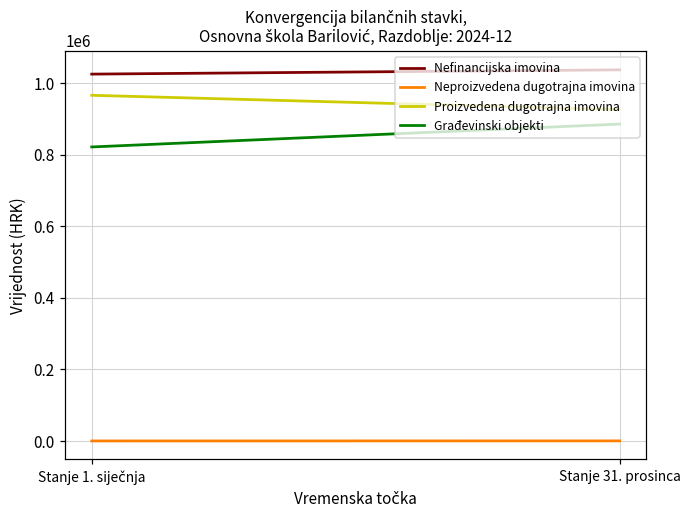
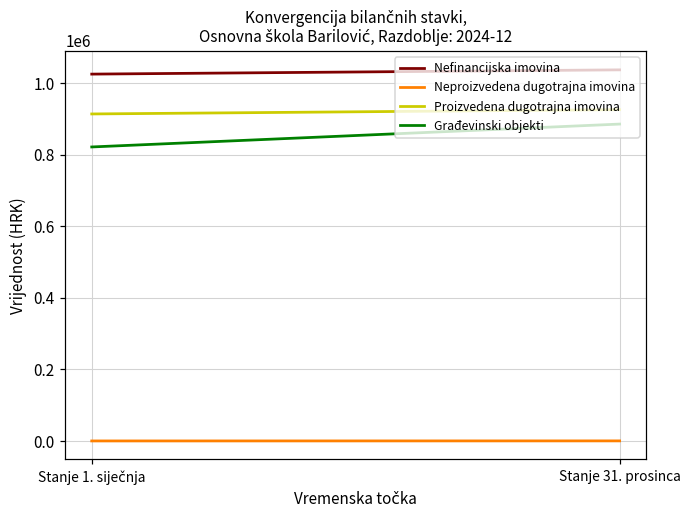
Proizvedena dugotrajna imovina, Stanje 1. siječnja: 970000 -> 910000
